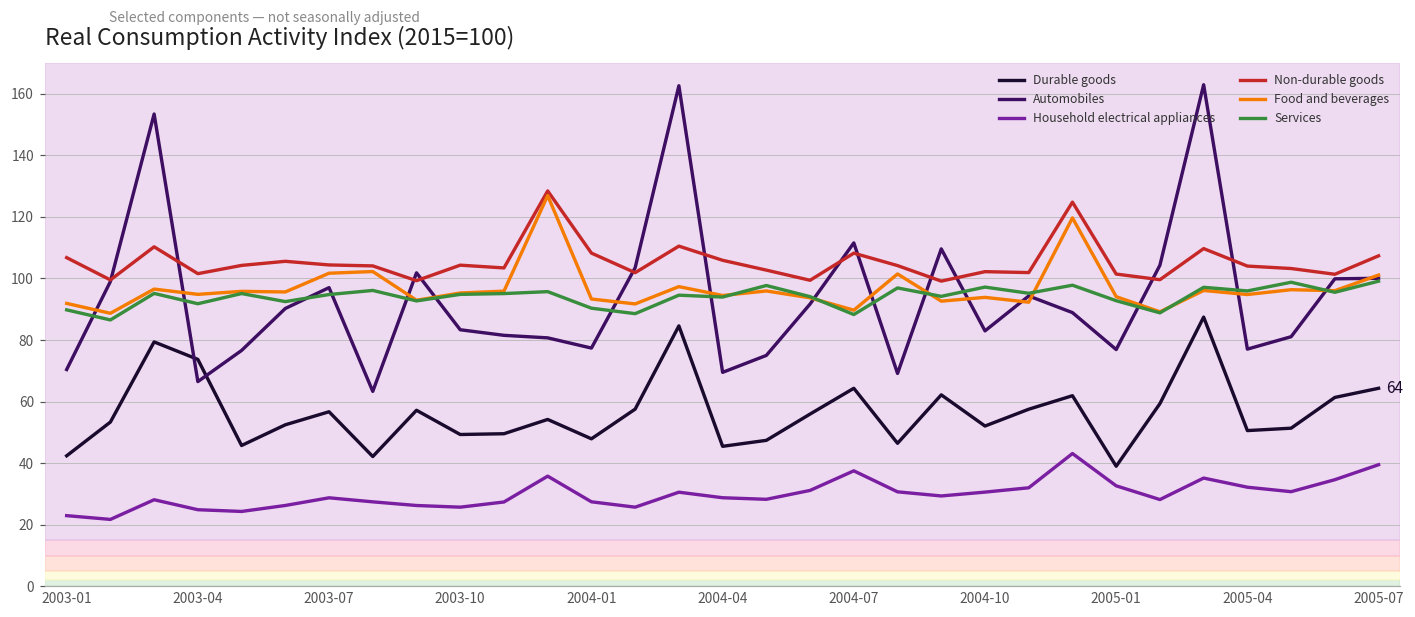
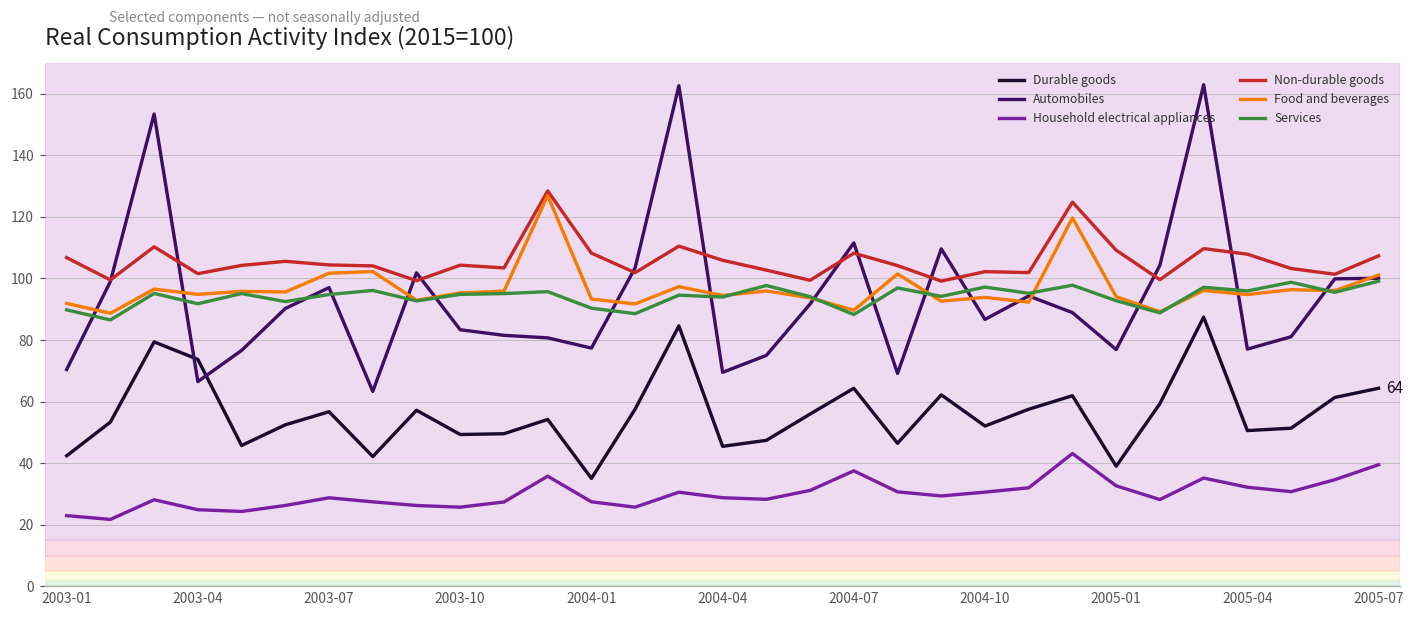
Durable goods, 2004-01: 48 -> 35
Automobiles, 2004-10: 83 -> 87
Non-durable goods, 2005-01: 101 -> 109
Non-durable goods, 2005-04: 104 -> 108
